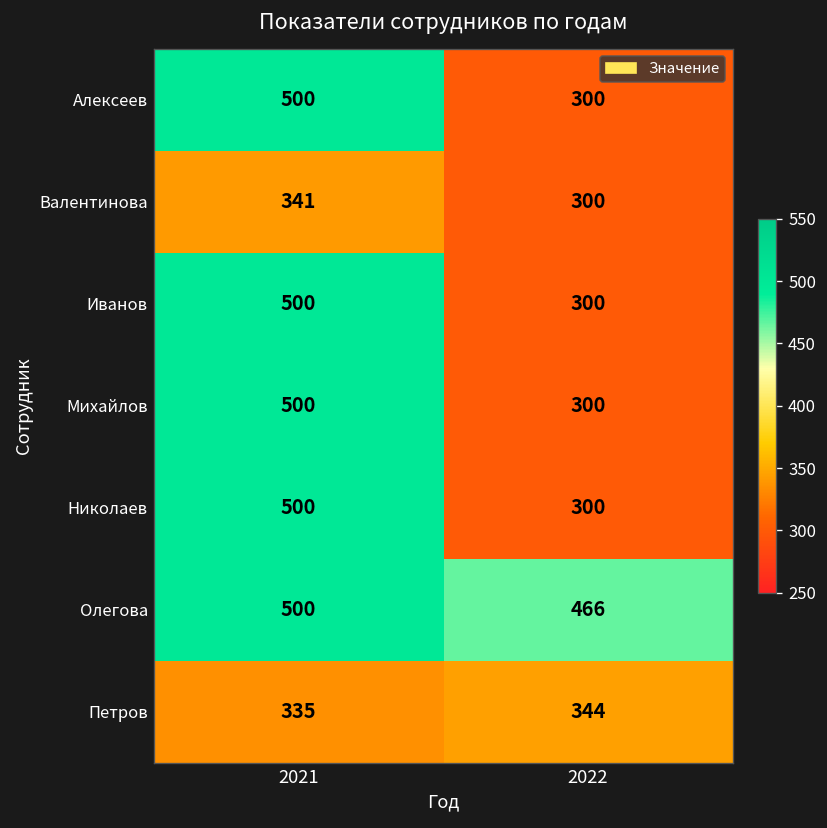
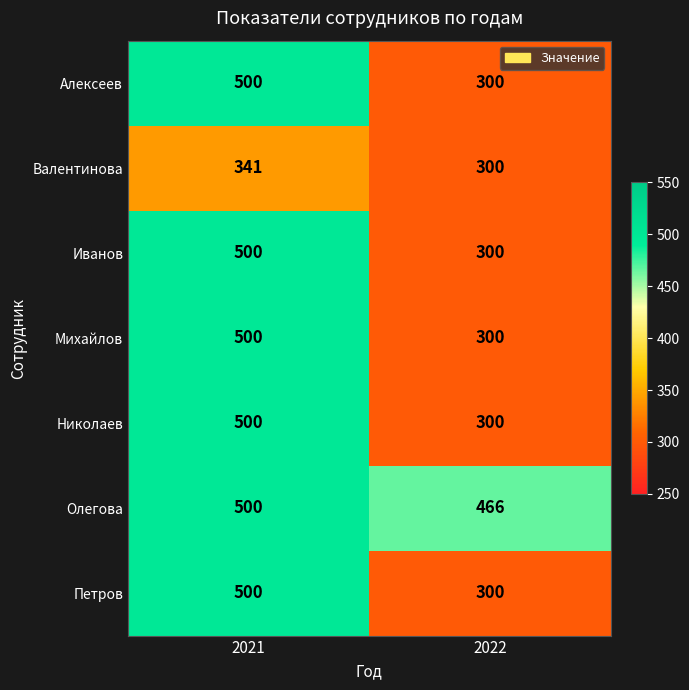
Петров, 2021: 335 -> 500
Петров, 2022: 344 -> 300
